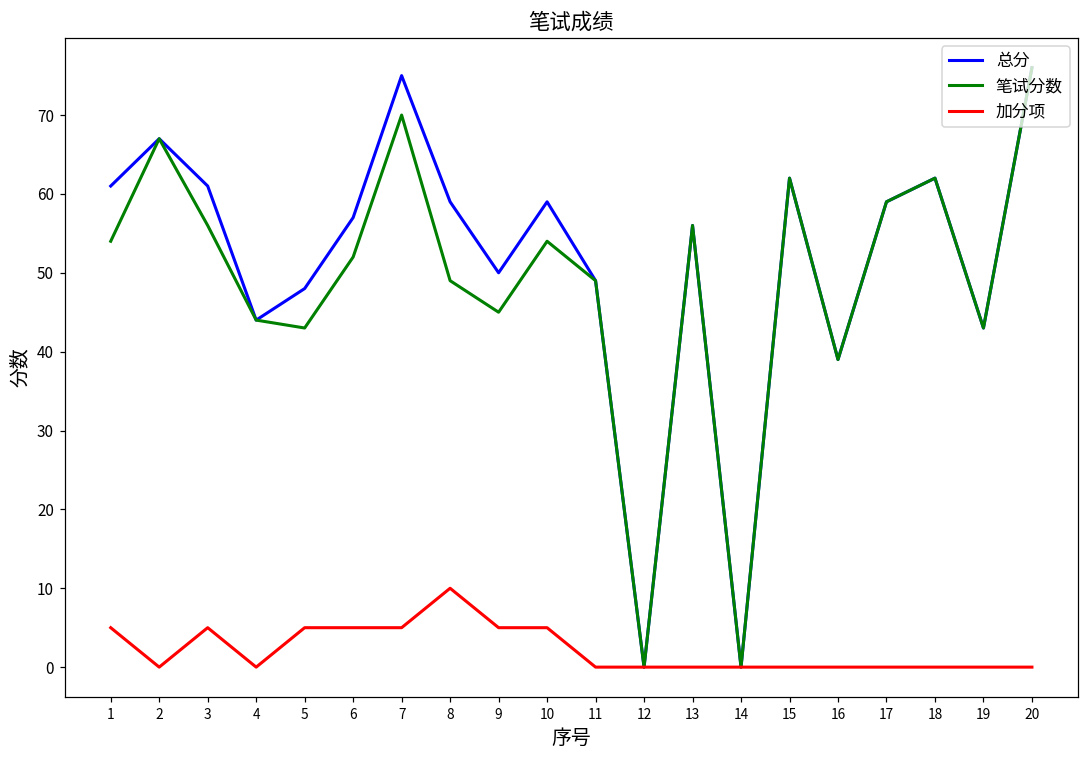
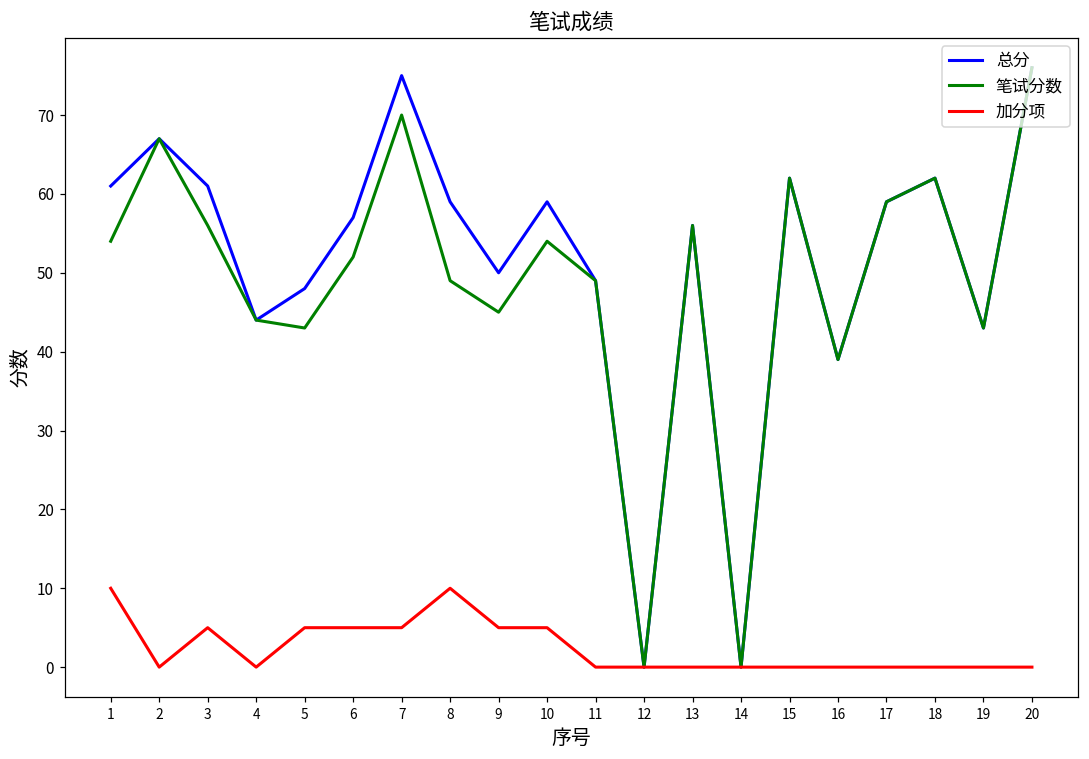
加分项, 1: 5 -> 10
